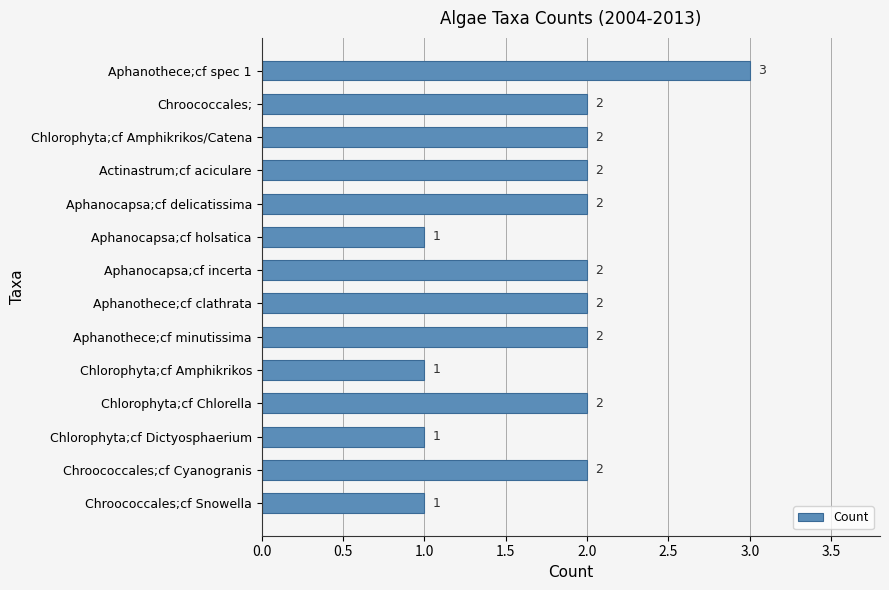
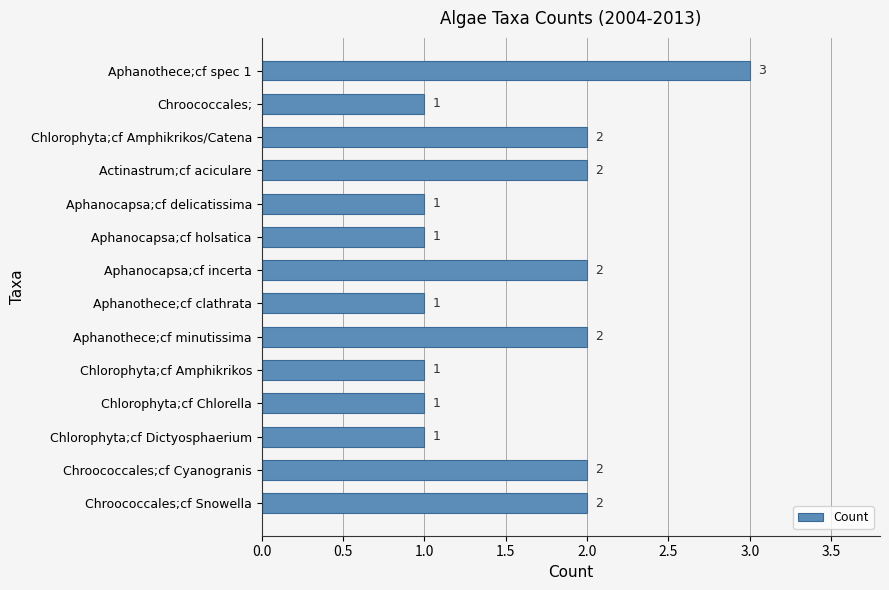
Chroococcales;: 2 -> 1
Aphanocapsa;cf delicatissima: 2 -> 1
Aphanothece;cf clathrata: 2 -> 1
Chlorophyta;cf Chlorella: 2 -> 1
Chroococcales;cf Snowella: 1 -> 2
